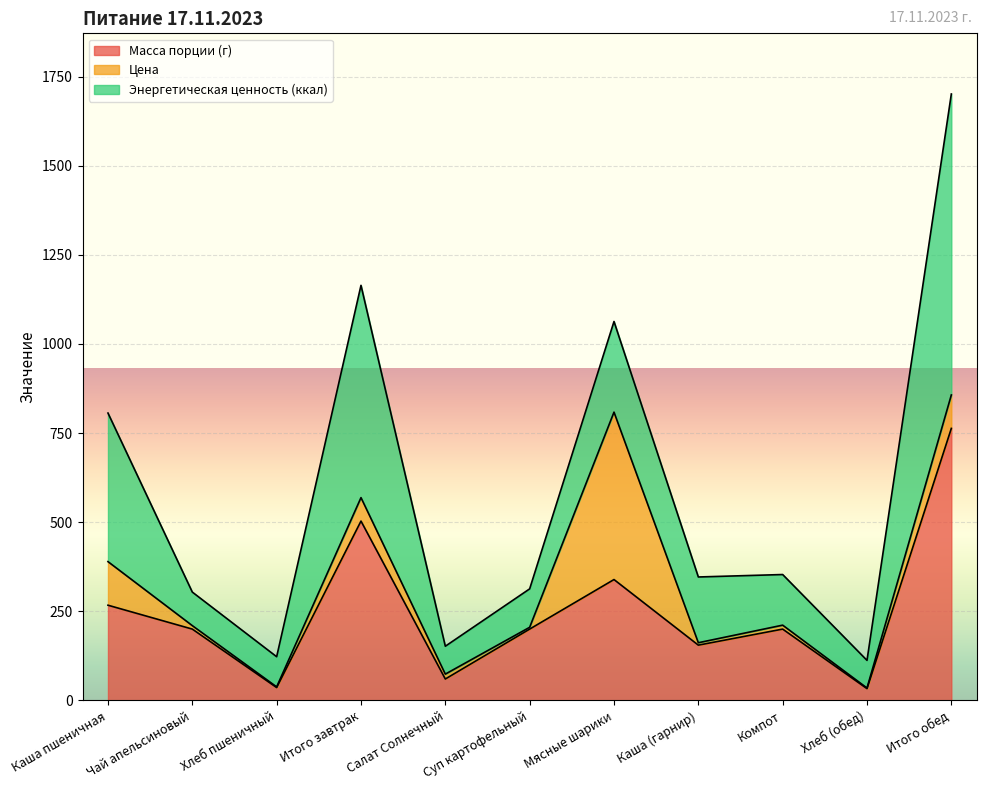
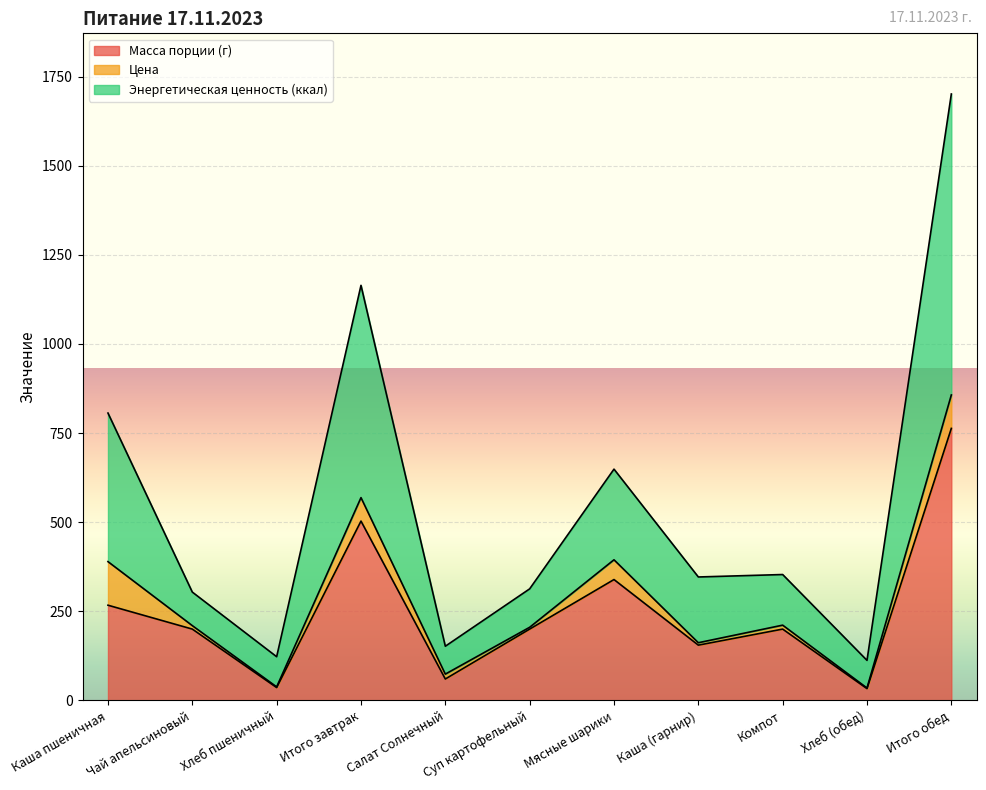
Цена, Мясные шарики: 470 -> 60
